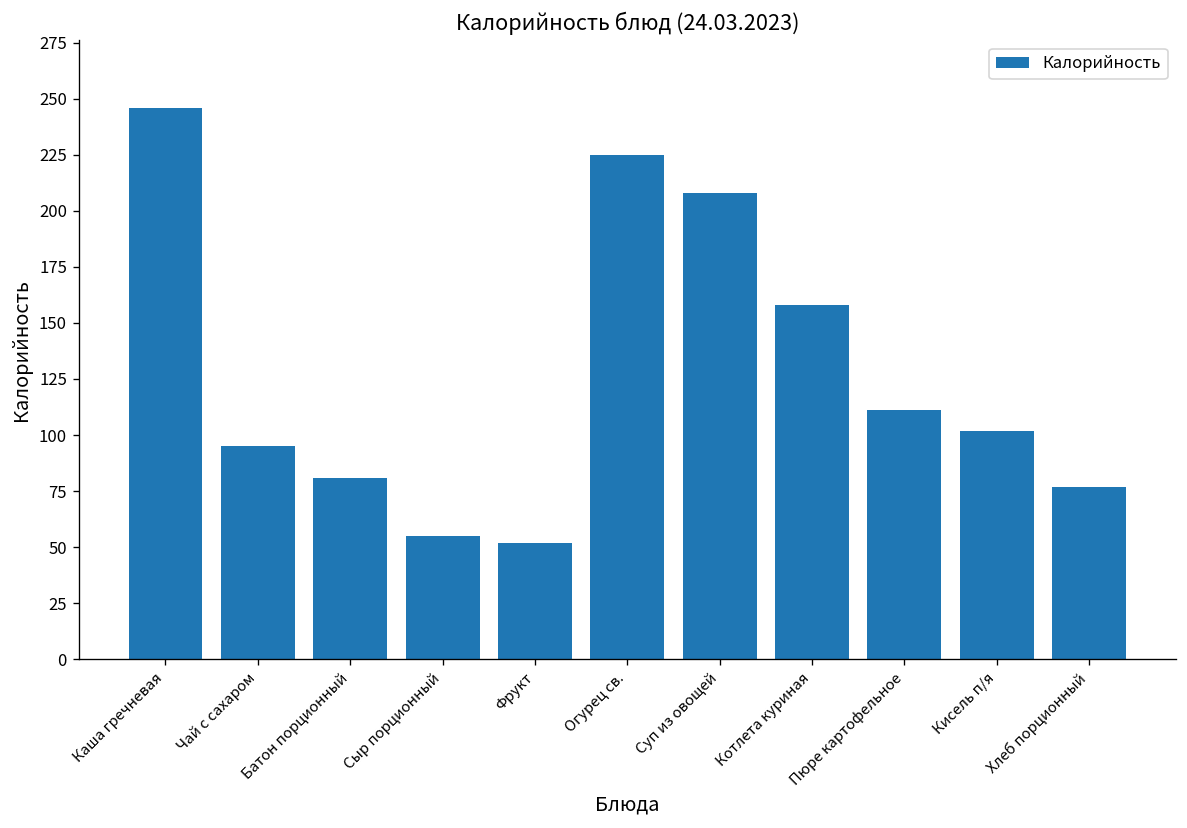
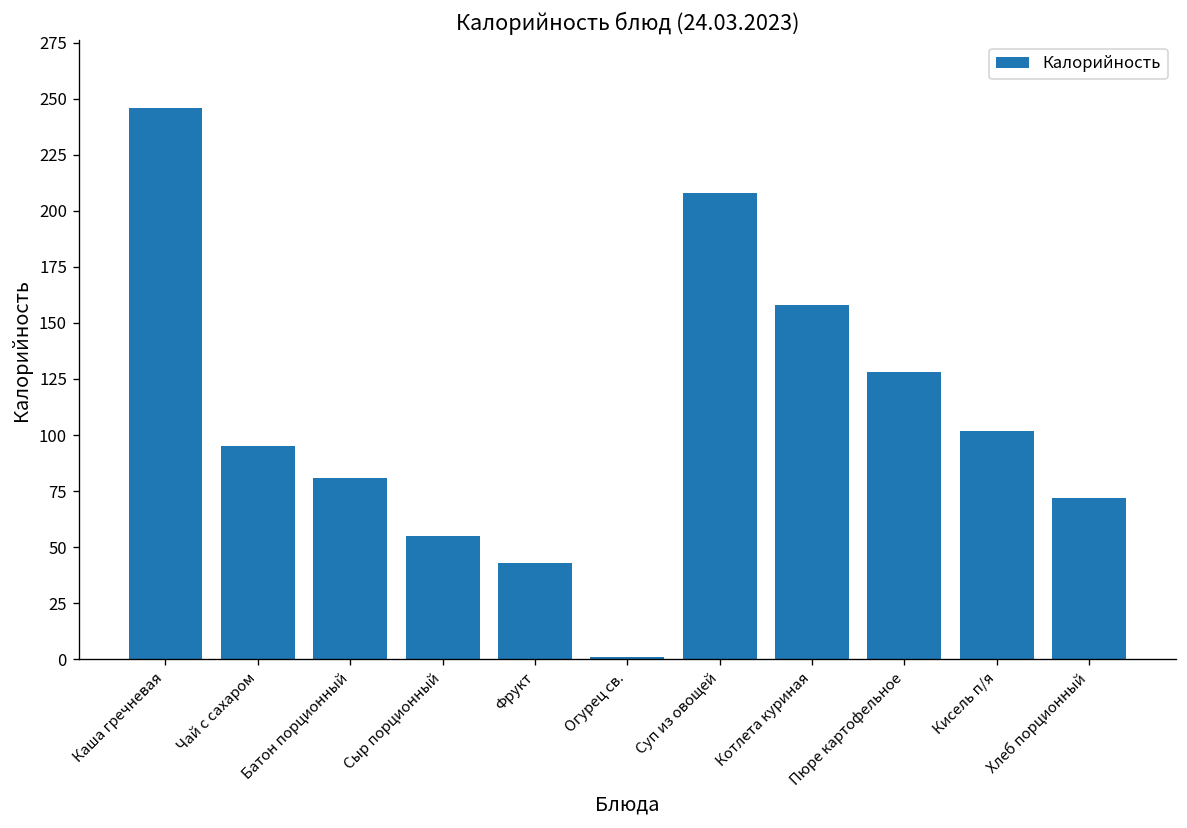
Фрукт: 52 -> 43
Огурец св.: 225 -> 1
Пюре картофельное: 111 -> 128
Хлеб порционный: 77 -> 72
